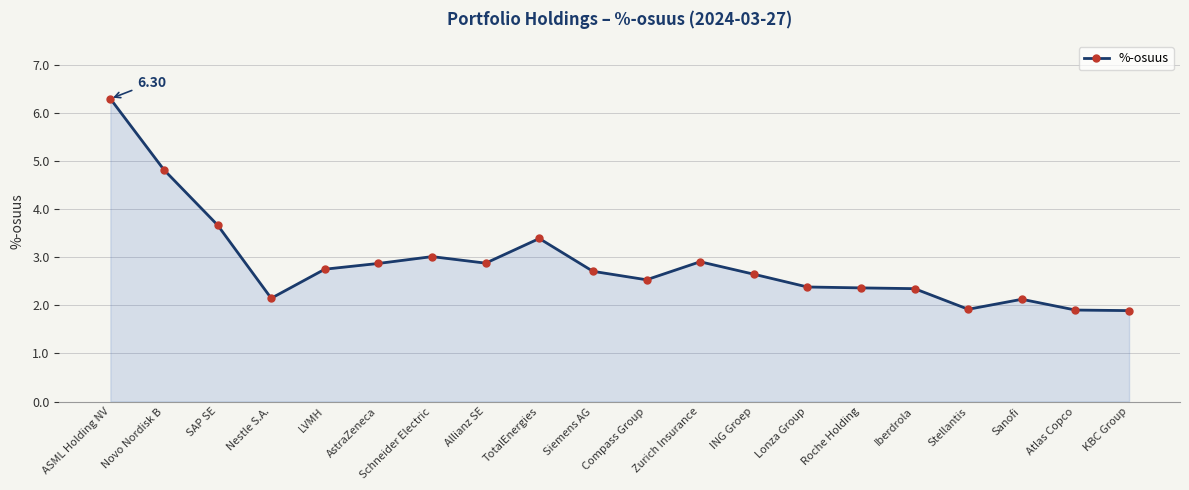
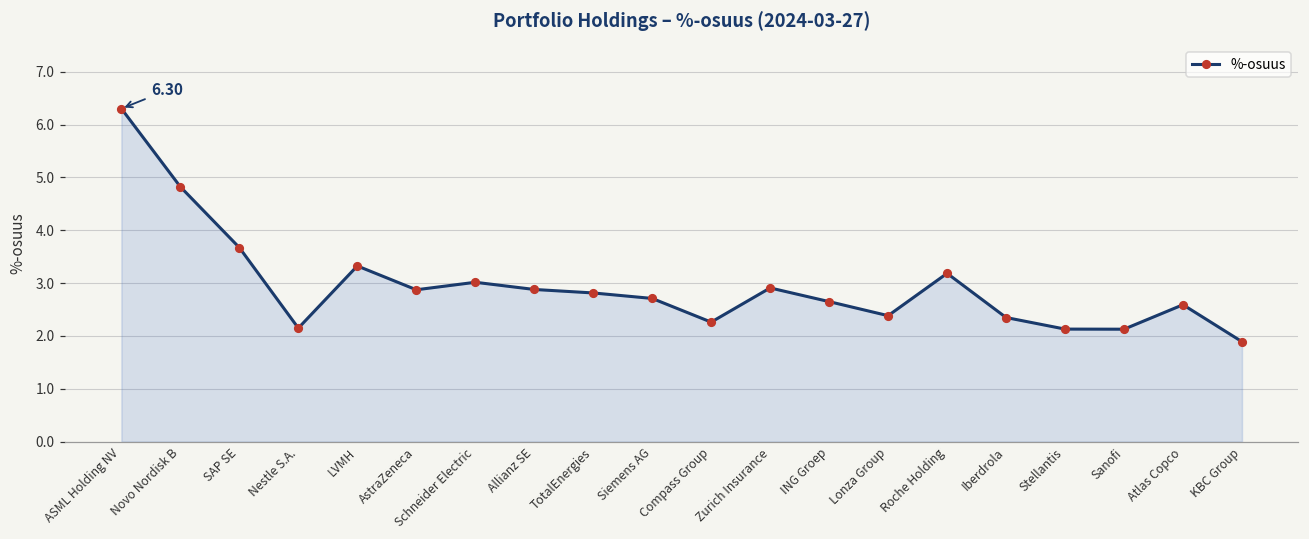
LVMH: 2.8 -> 3.3
TotalEnergies: 3.4 -> 2.8
Compass Group: 2.5 -> 2.3
Roche Holding: 2.4 -> 3.2
Stellantis: 1.9 -> 2.1
Atlas Copco: 1.9 -> 2.6
